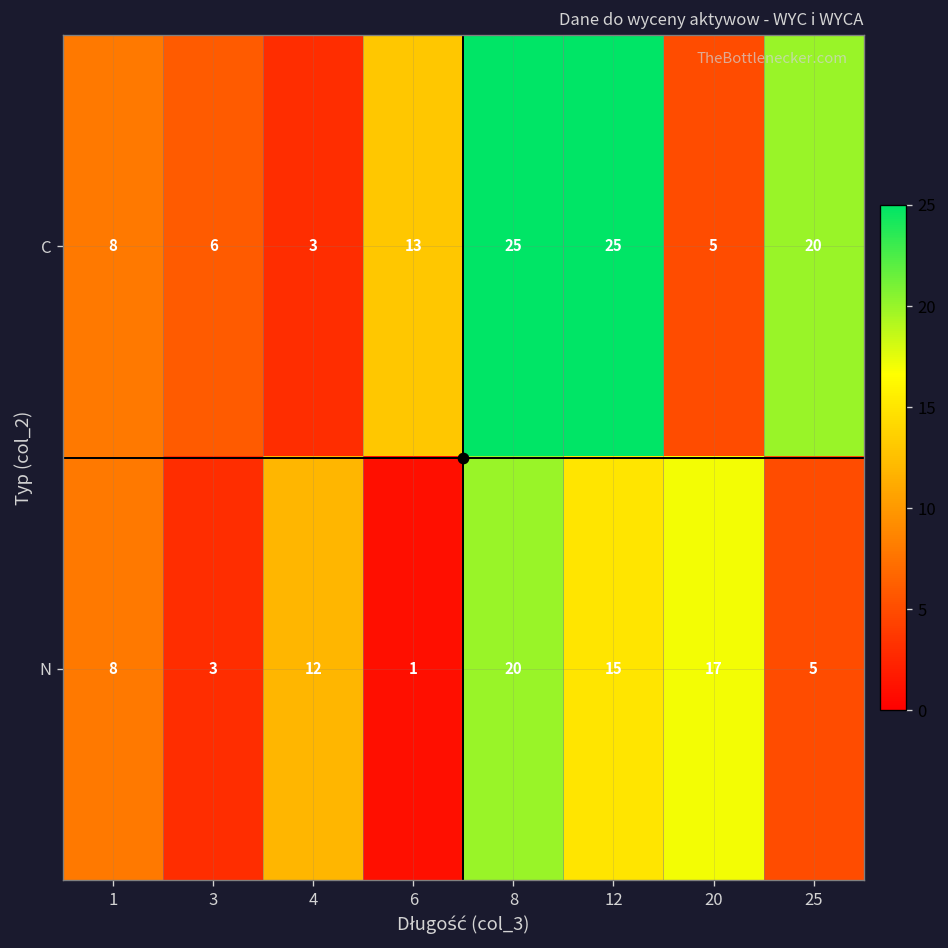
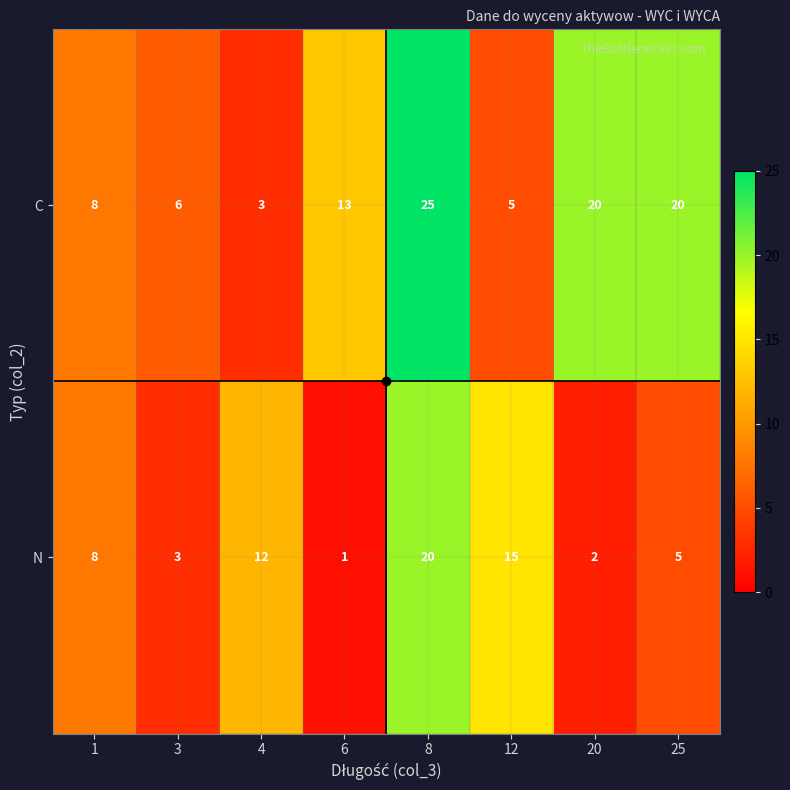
C, 12: 25 -> 5
C, 20: 5 -> 20
N, 20: 17 -> 2
